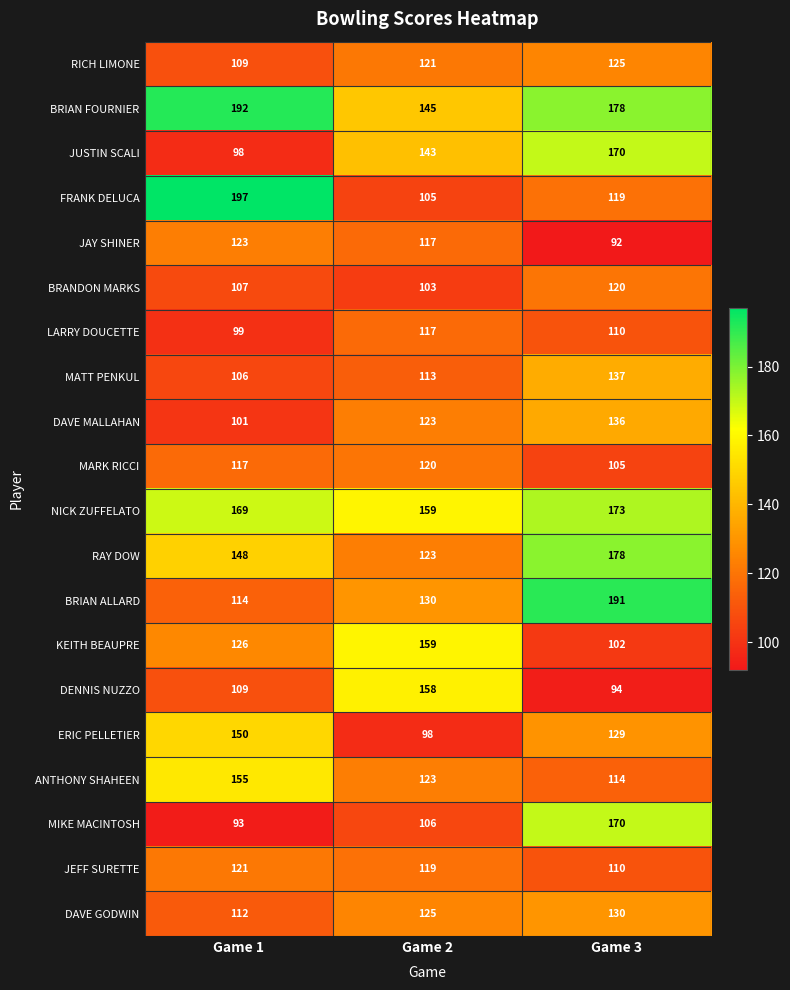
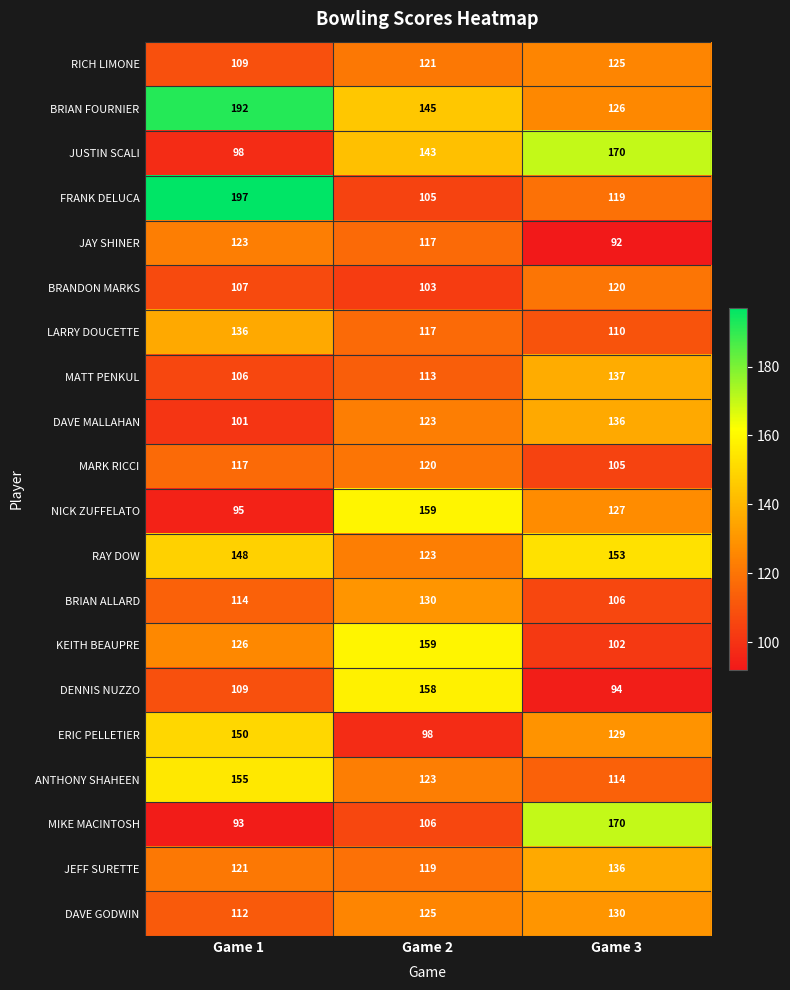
BRIAN FOURNIER, Game 3: 178 -> 126
LARRY DOUCETTE, Game 1: 99 -> 136
NICK ZUFFELATO, Game 1: 169 -> 95
NICK ZUFFELATO, Game 3: 173 -> 127
RAY DOW, Game 3: 178 -> 153
BRIAN ALLARD, Game 3: 191 -> 106
JEFF SURETTE, Game 3: 110 -> 136
